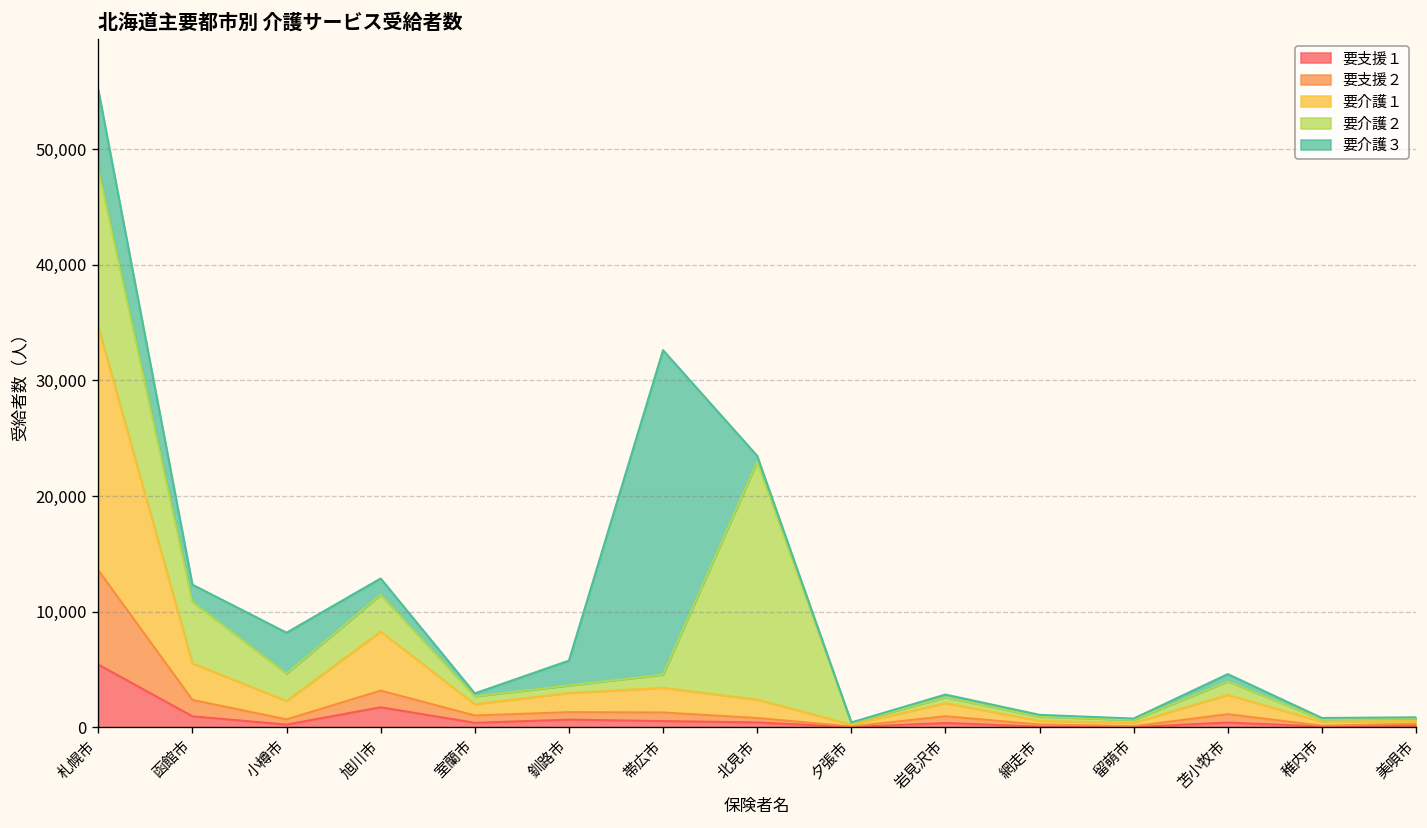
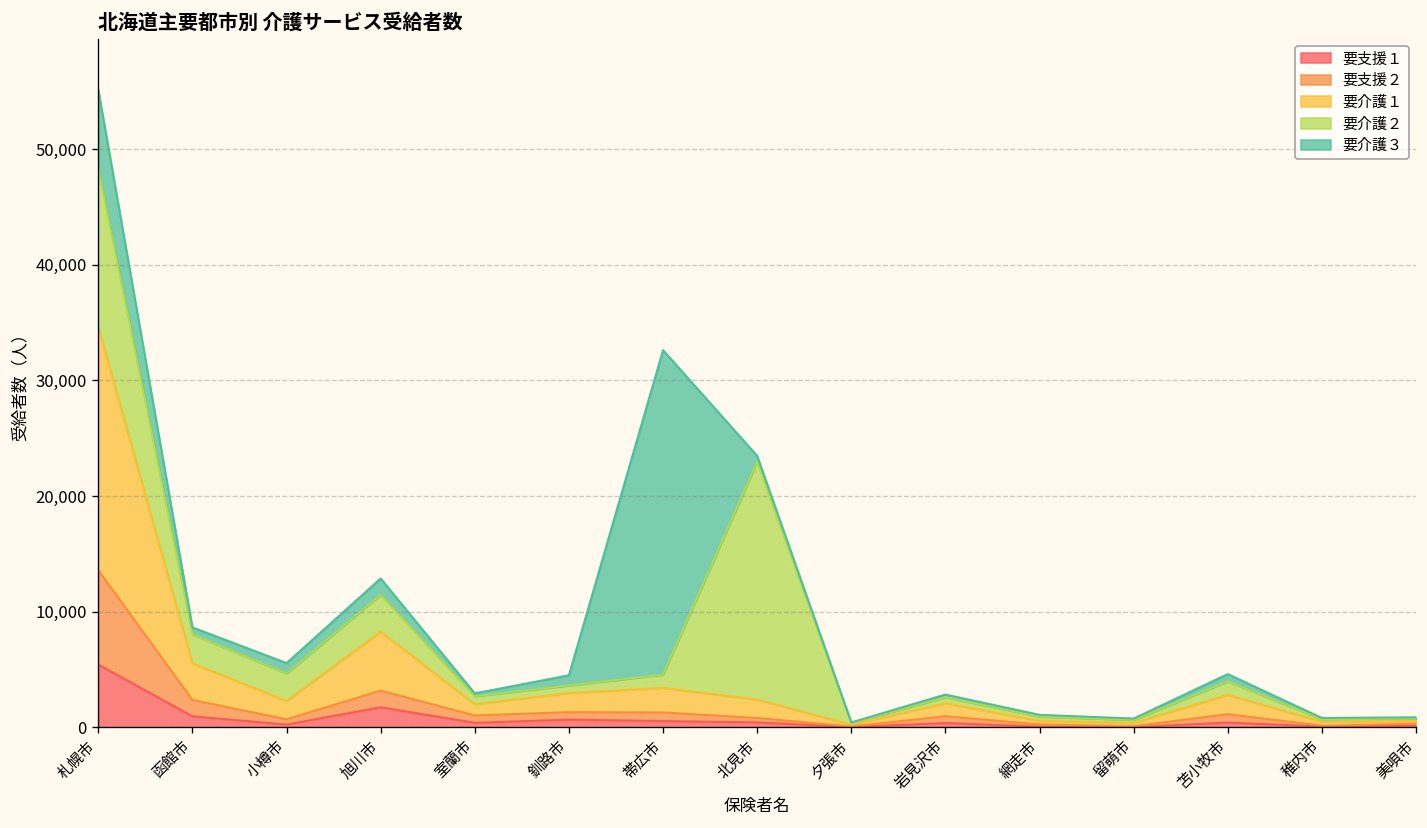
要介護２, 函館市: 5,000 -> 3,000
要介護３, 函館市: 1,500 -> 600
要介護３, 小樽市: 4,000 -> 1,000
要介護３, 釧路市: 2,000 -> 1,000
